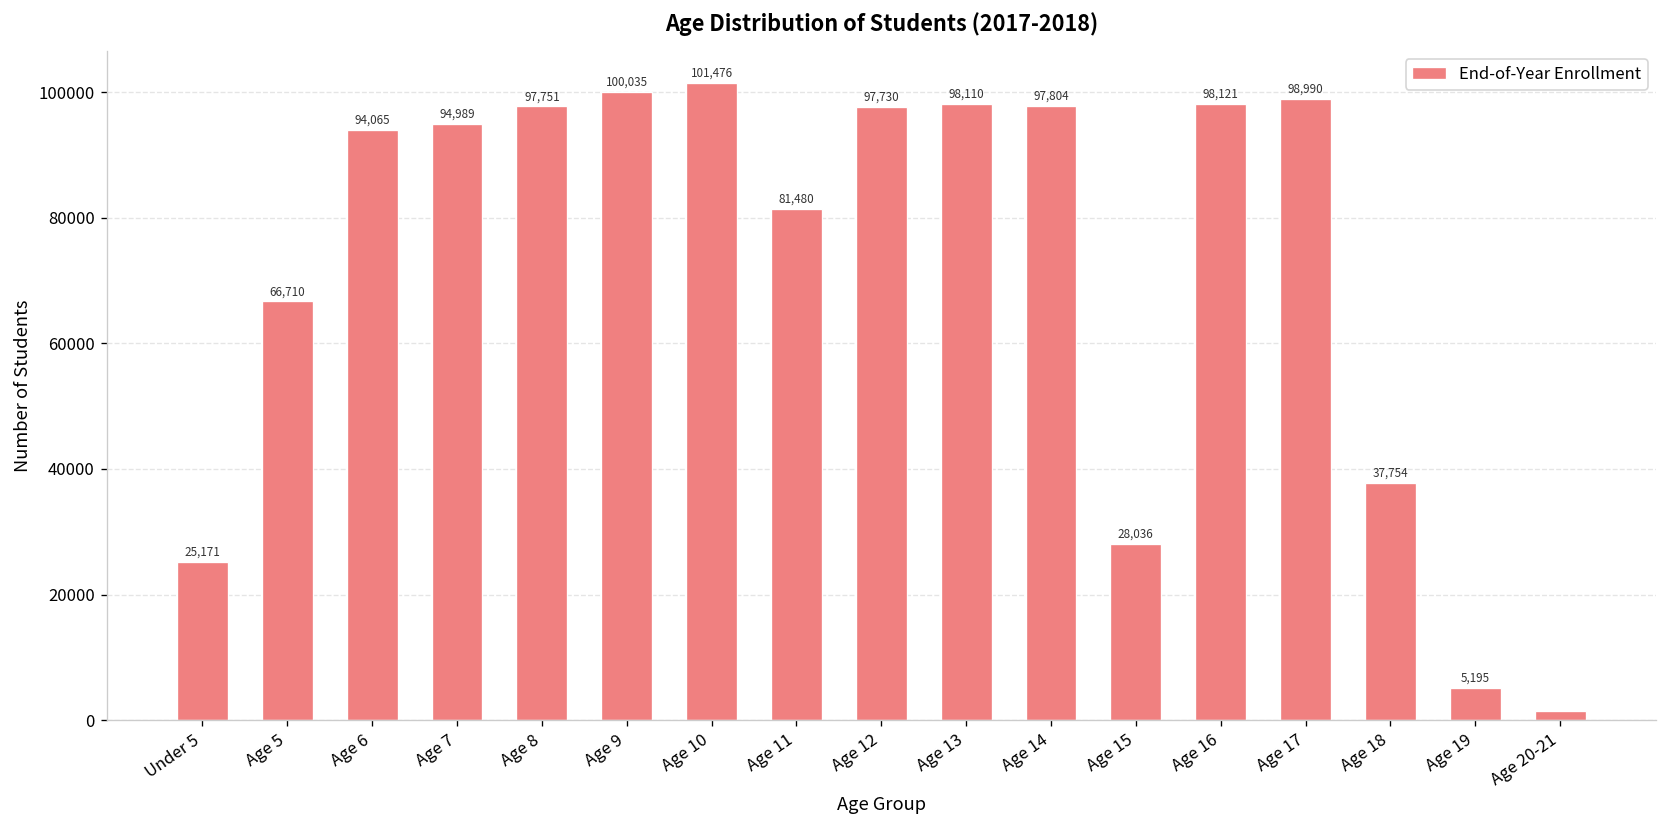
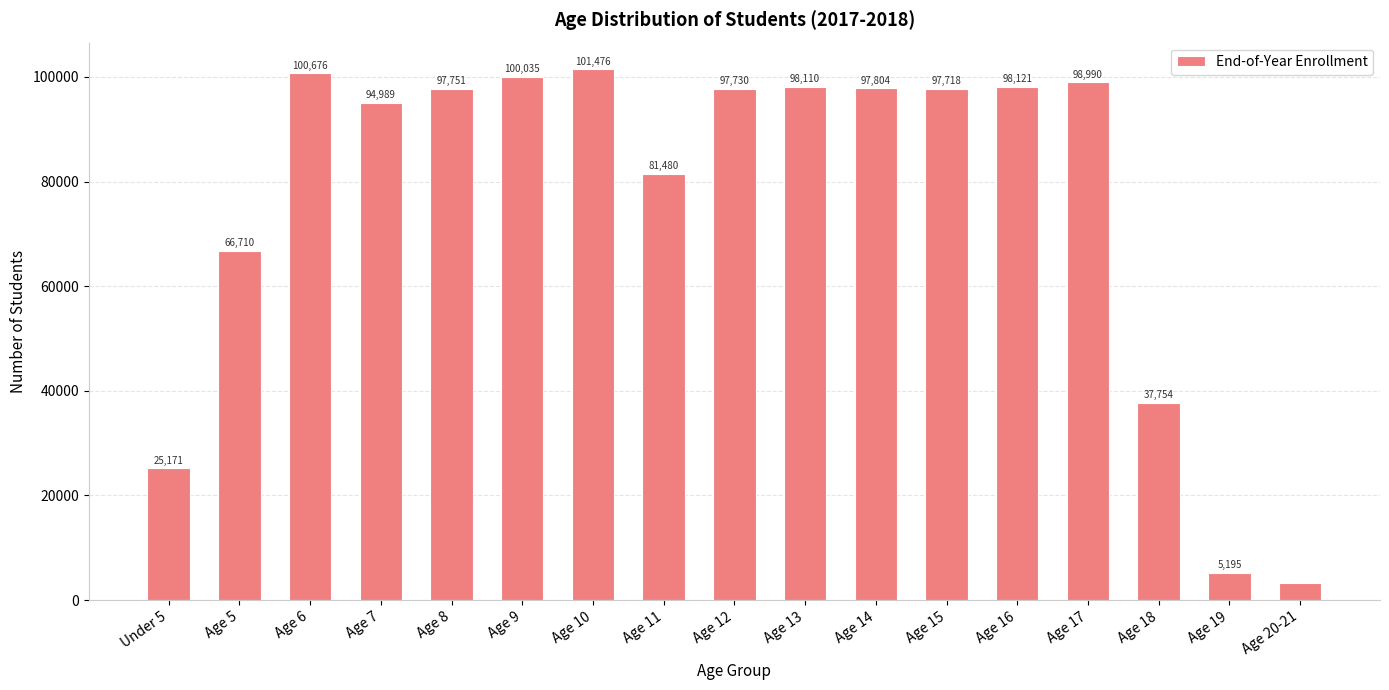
Age 6: 94,065 -> 100,676
Age 15: 28,036 -> 97,718
Age 20-21: 1000 -> 3000
